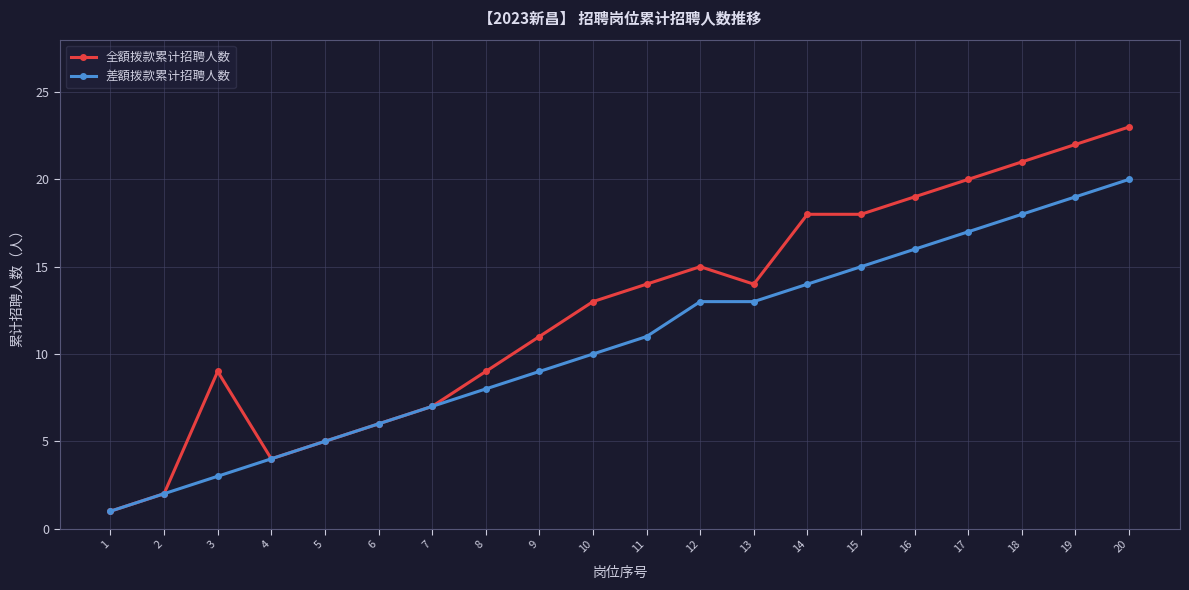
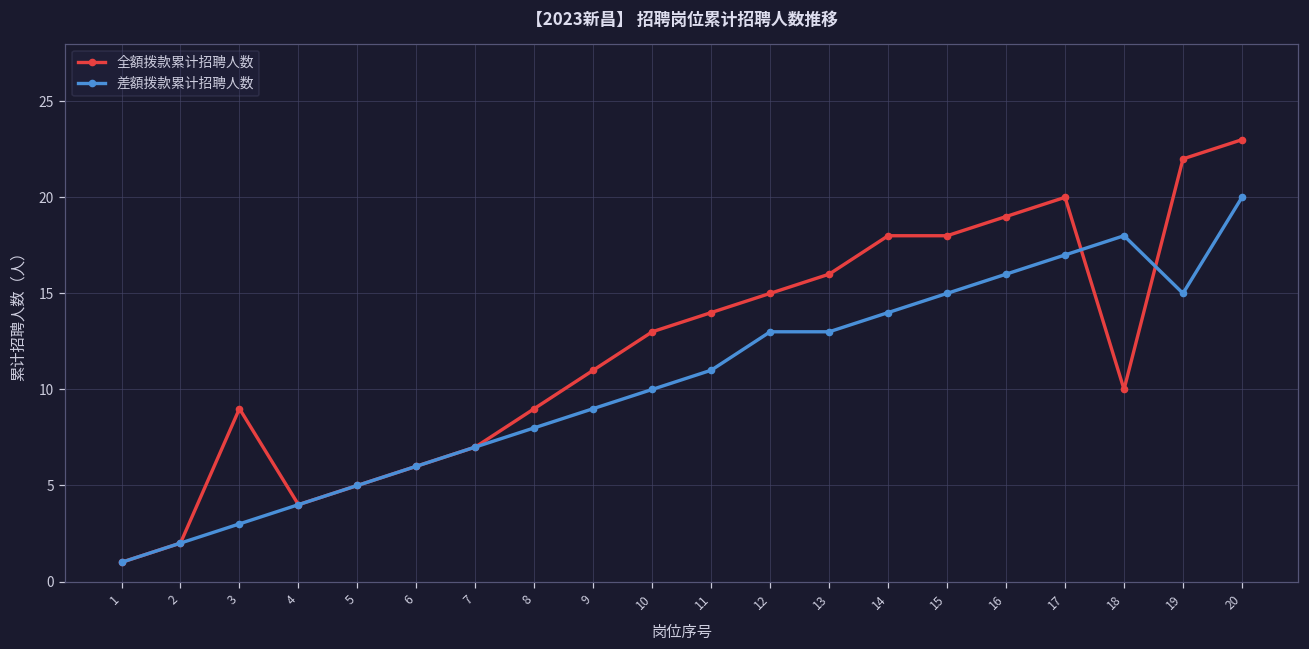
全額拨款累计招聘人数, 13: 14 -> 16
全額拨款累计招聘人数, 18: 21 -> 10
差額拨款累计招聘人数, 19: 19 -> 15
